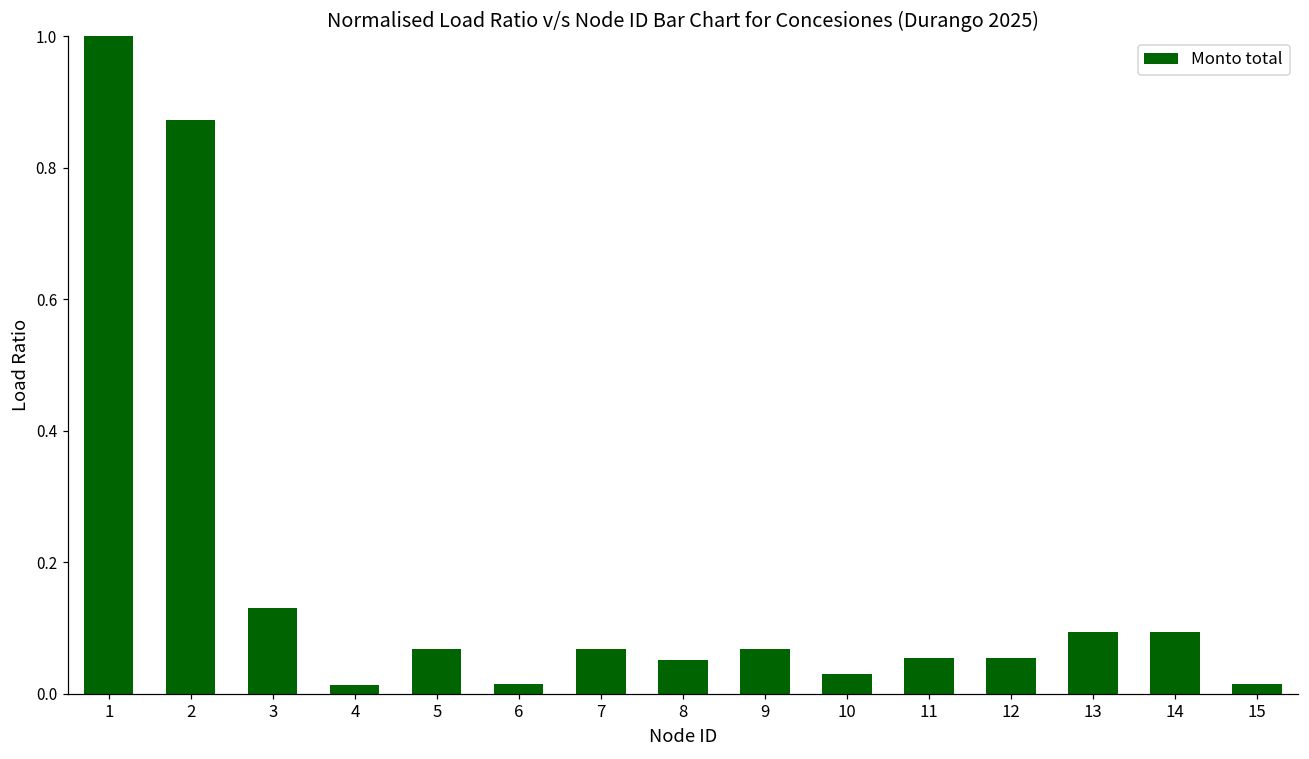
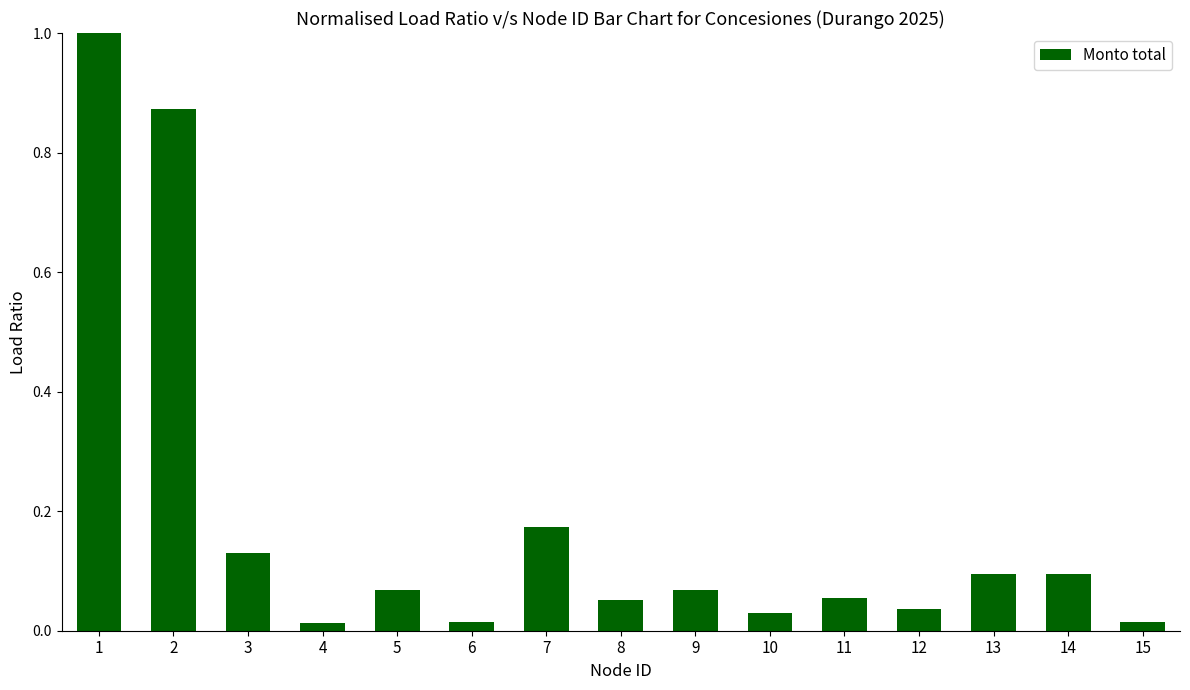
7: 0.07 -> 0.17
12: 0.05 -> 0.04
